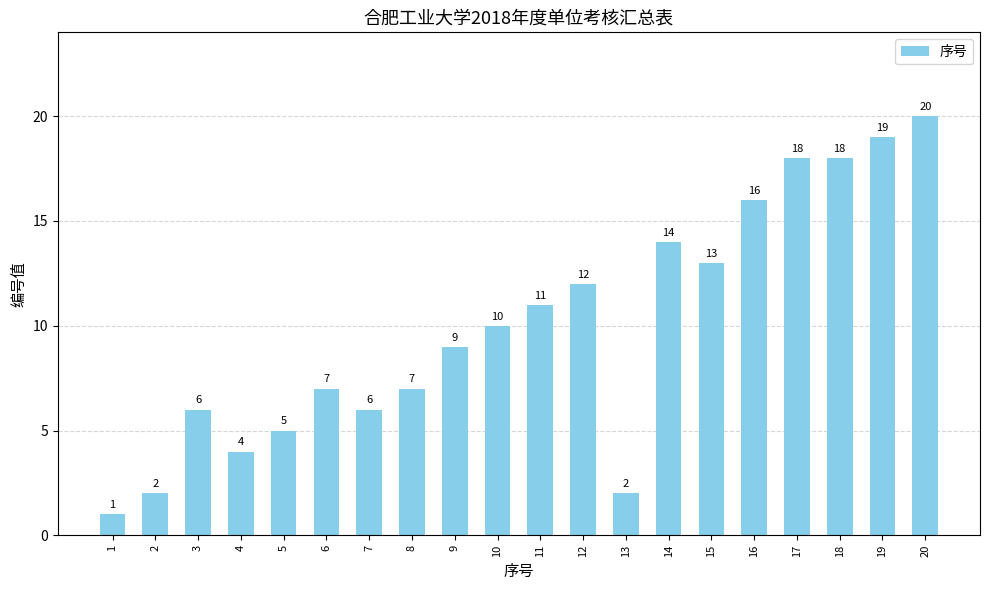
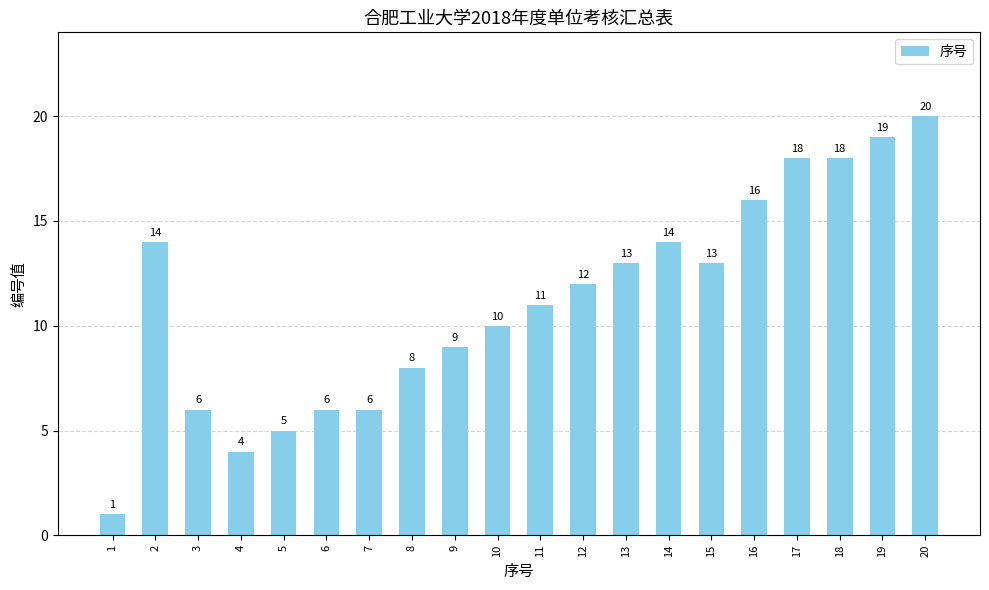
2: 2 -> 14
6: 7 -> 6
8: 7 -> 8
13: 2 -> 13
